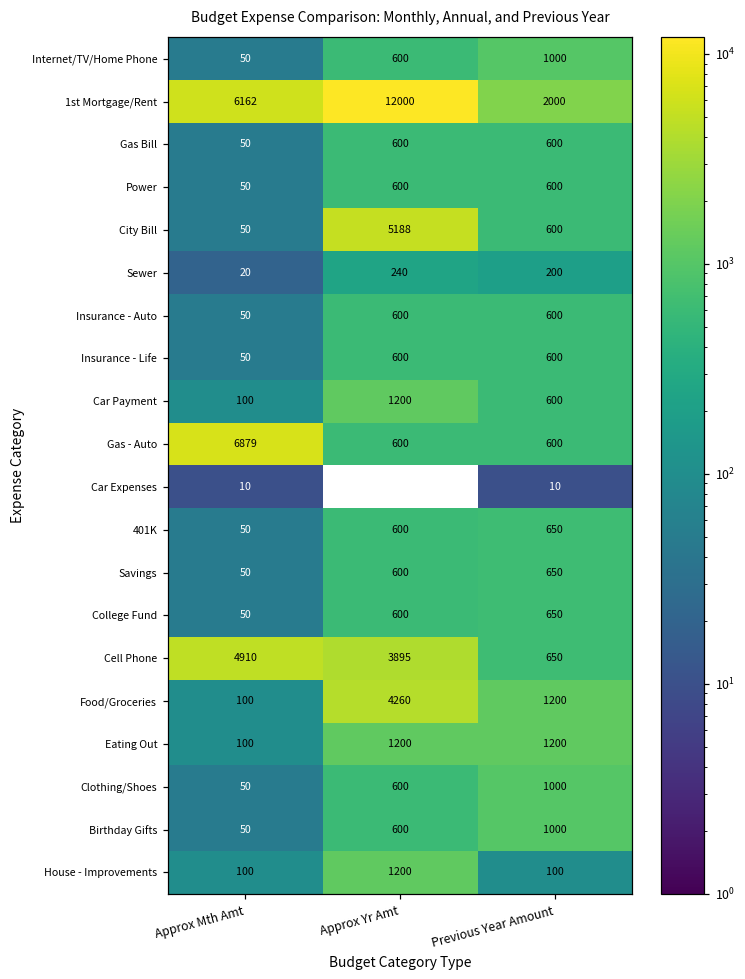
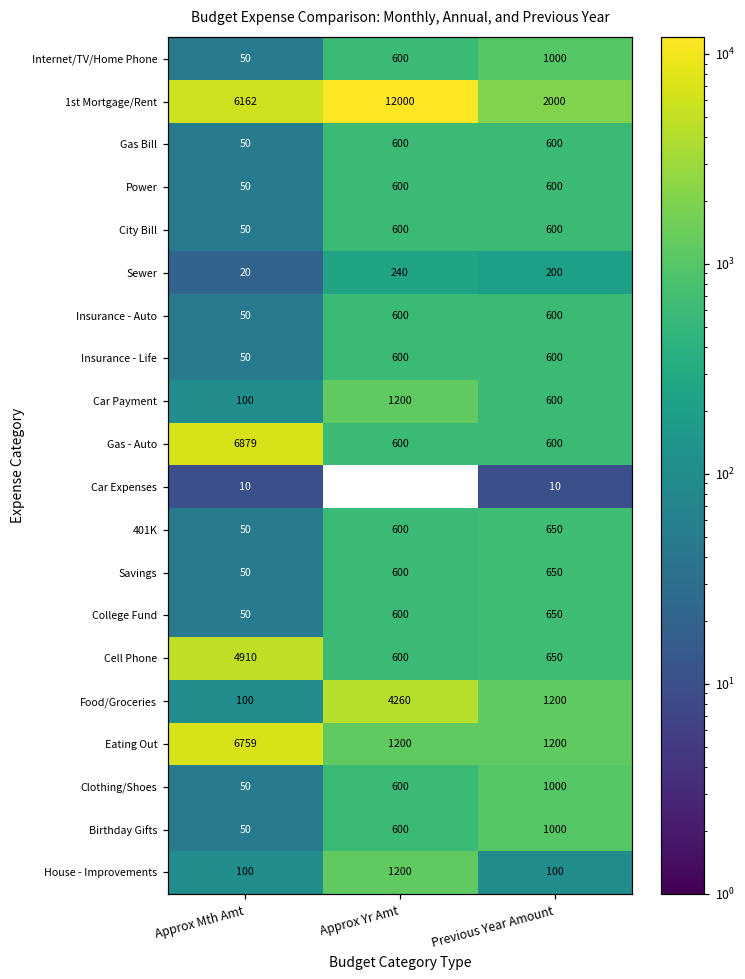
City Bill, Approx Yr Amt: 5188 -> 600
Cell Phone, Approx Yr Amt: 3895 -> 600
Eating Out, Approx Mth Amt: 100 -> 6759
